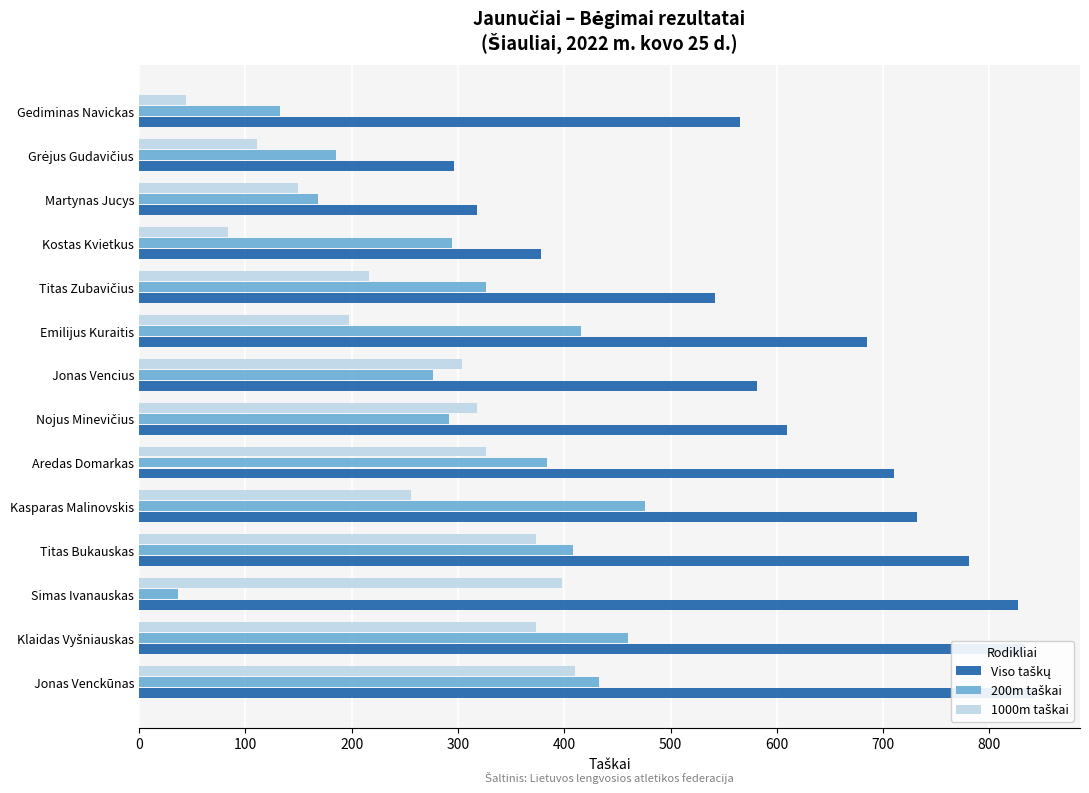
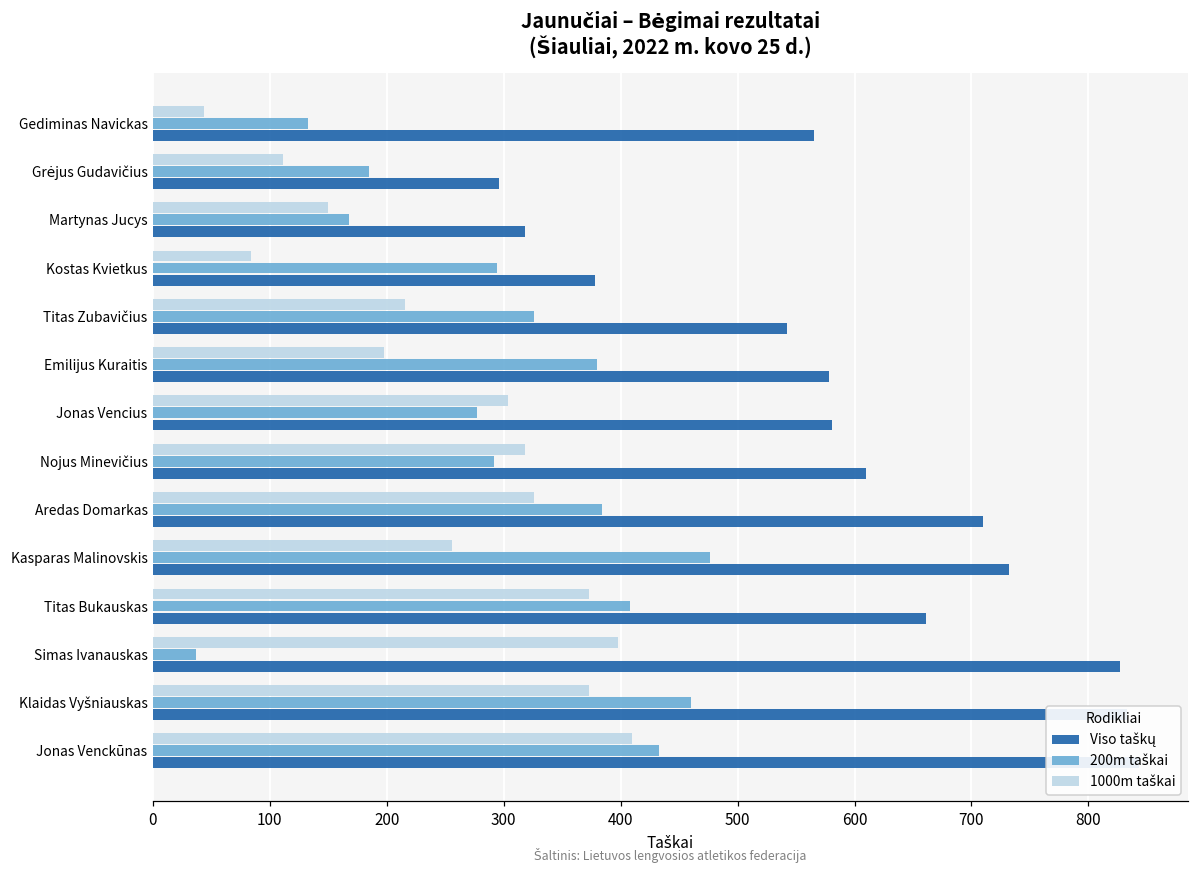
200m taškai, Emilijus Kuraitis: 416 -> 380
Viso taškų, Emilijus Kuraitis: 685 -> 578
Viso taškų, Titas Bukauskas: 781 -> 661
